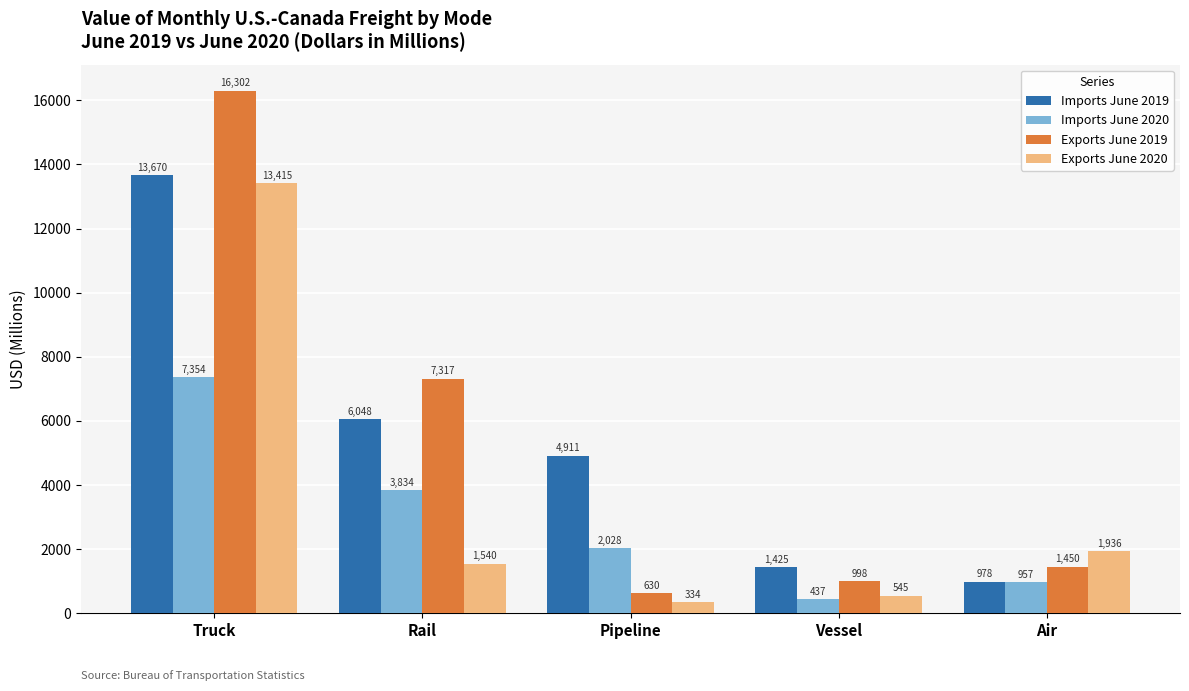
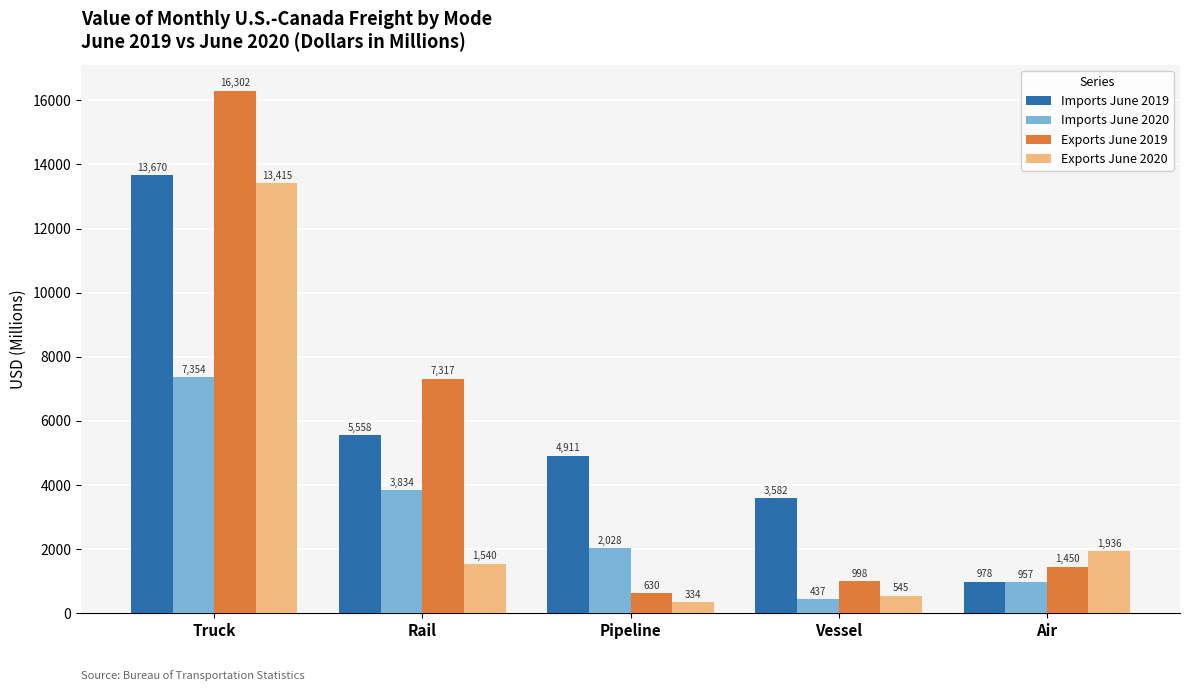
Imports June 2019, Rail: 6,048 -> 5,558
Imports June 2019, Vessel: 1,425 -> 3,582
